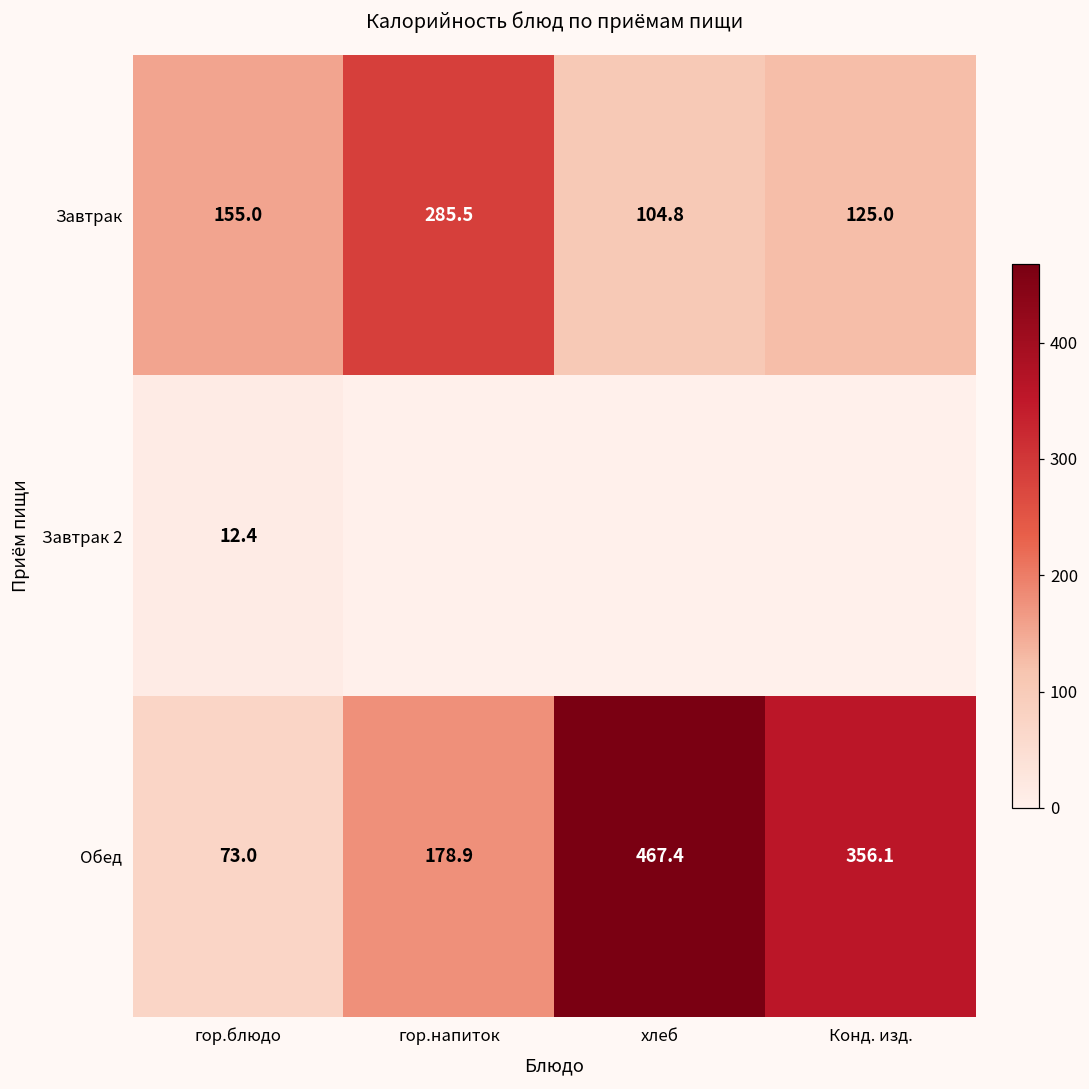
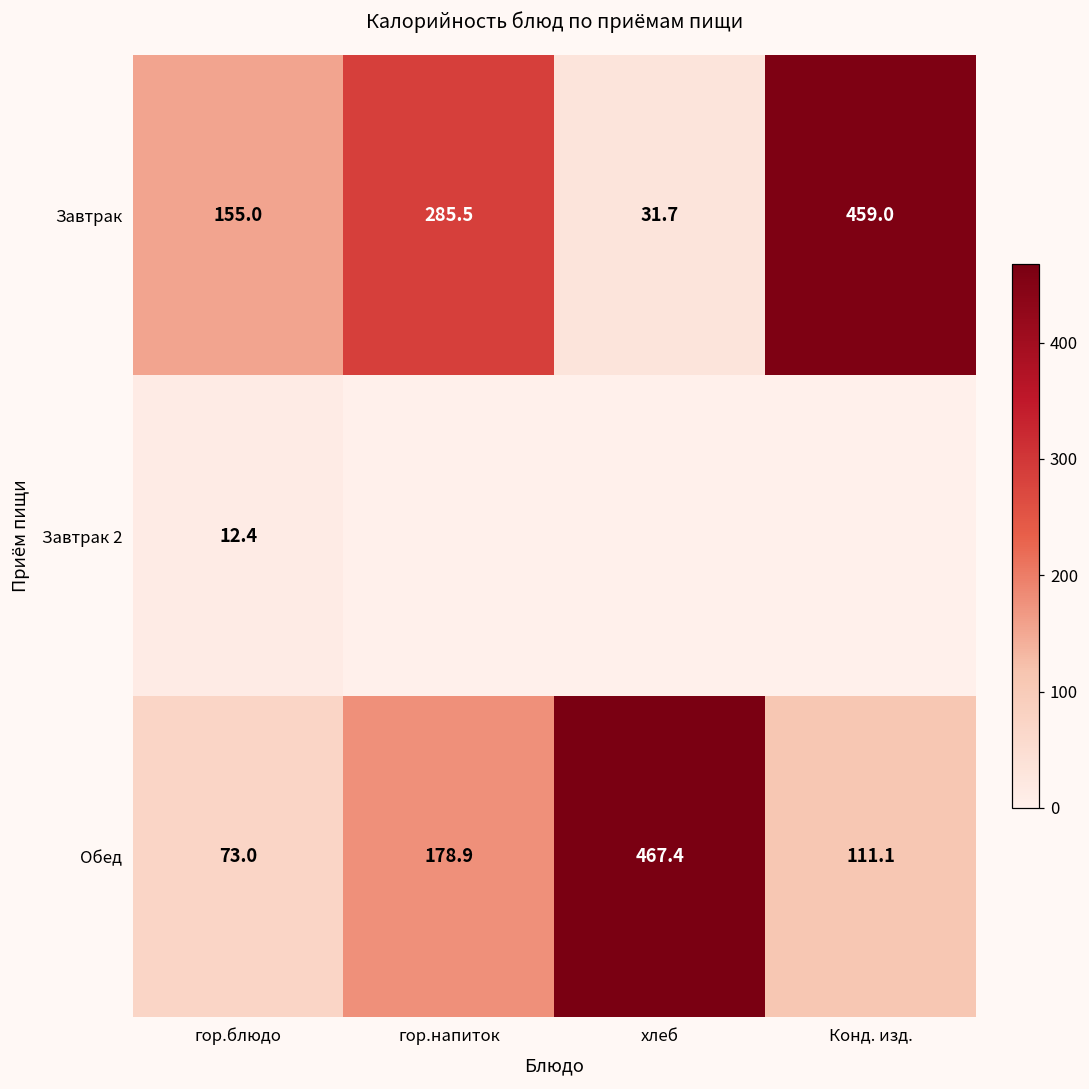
Завтрак, хлеб: 104.8 -> 31.7
Завтрак, Конд. изд.: 125.0 -> 459.0
Обед, Конд. изд.: 356.1 -> 111.1
